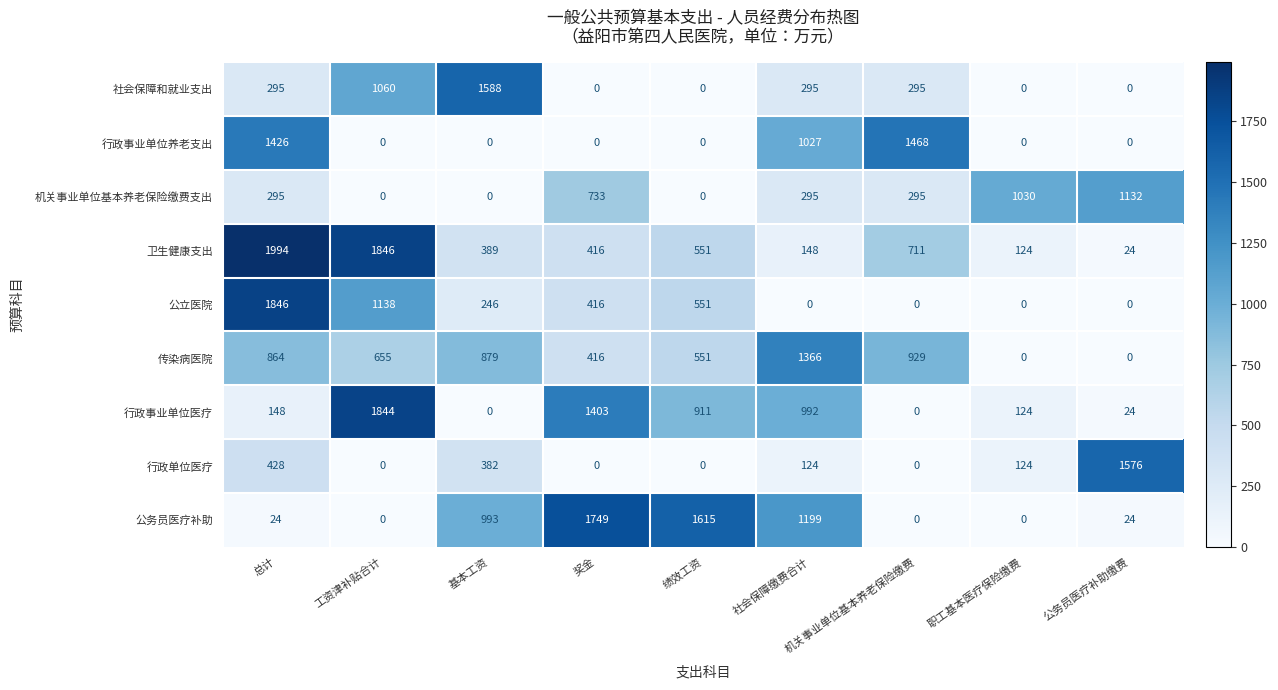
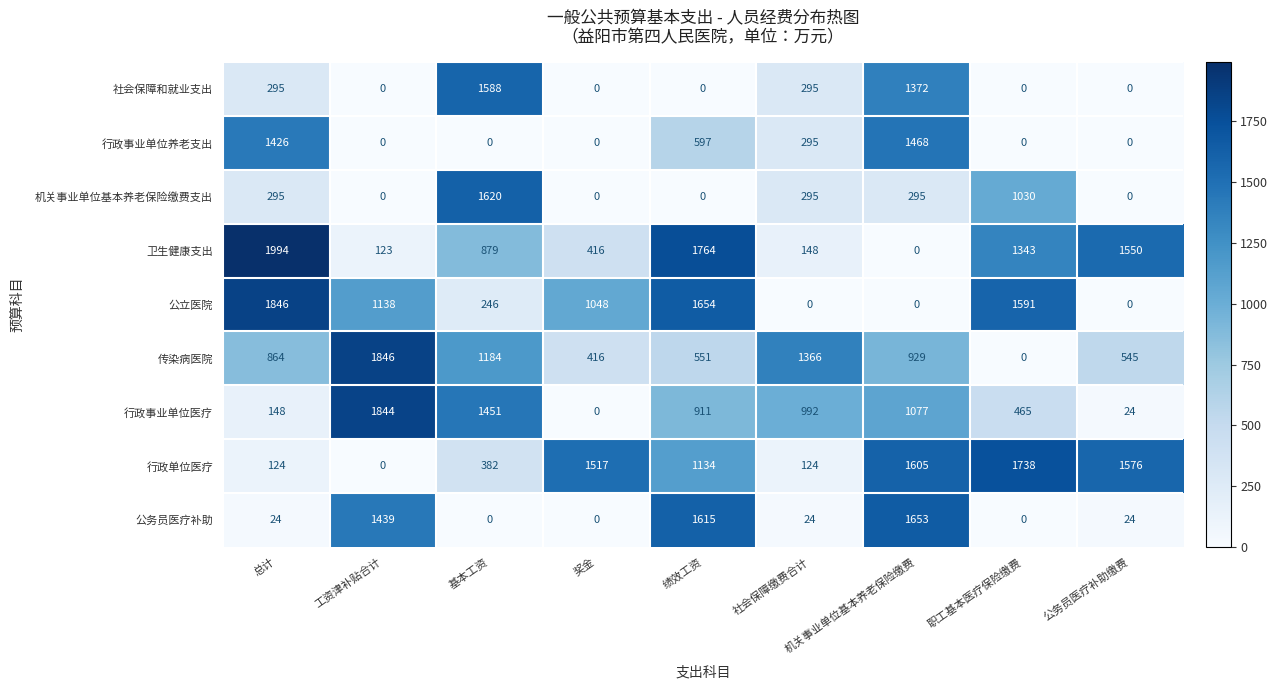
社会保障和就业支出, 工资津补贴合计: 1060 -> 0
社会保障和就业支出, 机关事业单位基本养老保险缴费: 295 -> 1372
行政事业单位养老支出, 绩效工资: 0 -> 597
行政事业单位养老支出, 社会保障缴费合计: 1027 -> 295
机关事业单位基本养老保险缴费支出, 基本工资: 0 -> 1620
机关事业单位基本养老保险缴费支出, 奖金: 733 -> 0
机关事业单位基本养老保险缴费支出, 公务员医疗补助缴费: 1132 -> 0
卫生健康支出, 工资津补贴合计: 1846 -> 123
卫生健康支出, 基本工资: 389 -> 879
卫生健康支出, 绩效工资: 551 -> 1764
卫生健康支出, 机关事业单位基本养老保险缴费: 711 -> 0
卫生健康支出, 职工基本医疗保险缴费: 124 -> 1343
卫生健康支出, 公务员医疗补助缴费: 24 -> 1550
公立医院, 奖金: 416 -> 1048
公立医院, 绩效工资: 551 -> 1654
公立医院, 职工基本医疗保险缴费: 0 -> 1591
传染病医院, 工资津补贴合计: 655 -> 1846
传染病医院, 基本工资: 879 -> 1184
传染病医院, 公务员医疗补助缴费: 0 -> 545
行政事业单位医疗, 基本工资: 0 -> 1451
行政事业单位医疗, 奖金: 1403 -> 0
行政事业单位医疗, 机关事业单位基本养老保险缴费: 0 -> 1077
行政事业单位医疗, 职工基本医疗保险缴费: 124 -> 465
行政单位医疗, 总计: 428 -> 124
行政单位医疗, 奖金: 0 -> 1517
行政单位医疗, 绩效工资: 0 -> 1134
行政单位医疗, 机关事业单位基本养老保险缴费: 0 -> 1605
行政单位医疗, 职工基本医疗保险缴费: 124 -> 1738
公务员医疗补助, 工资津补贴合计: 0 -> 1439
公务员医疗补助, 基本工资: 993 -> 0
公务员医疗补助, 奖金: 1749 -> 0
公务员医疗补助, 社会保障缴费合计: 1199 -> 24
公务员医疗补助, 机关事业单位基本养老保险缴费: 0 -> 1653
